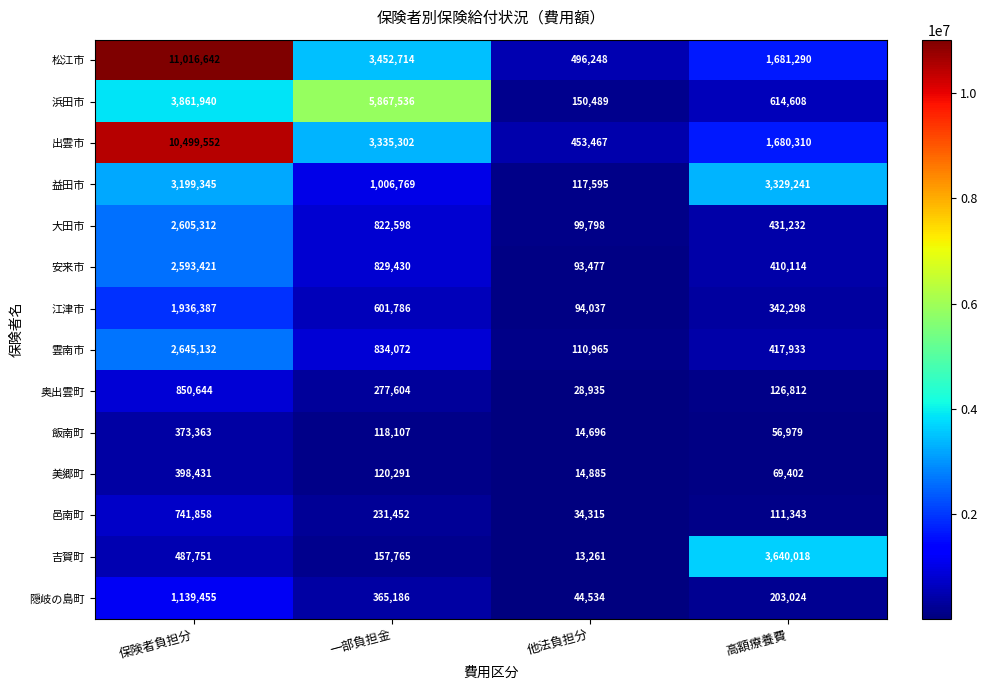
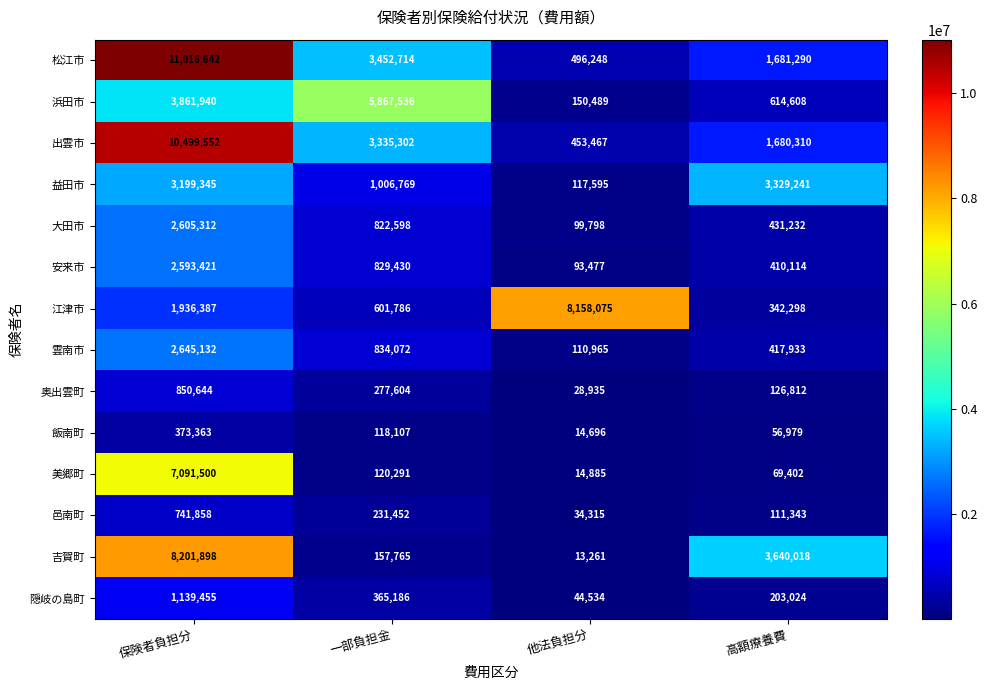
江津市, 他法負担分: 94,037 -> 8,158,075
美郷町, 保険者負担分: 398,431 -> 7,091,500
吉賀町, 保険者負担分: 487,751 -> 8,201,898
